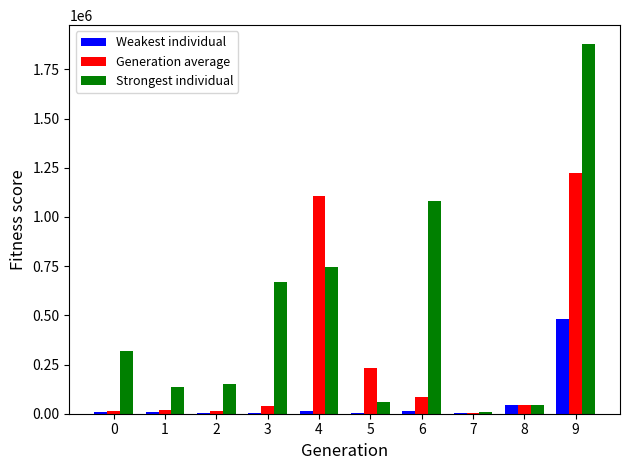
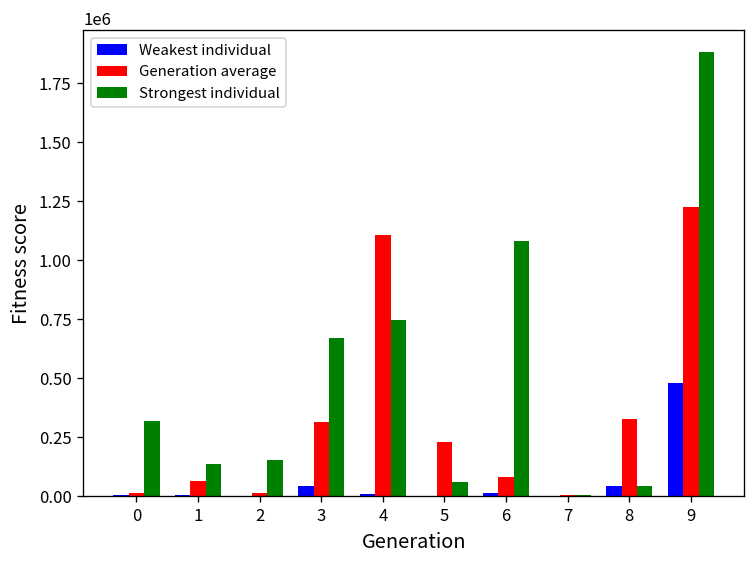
Generation average, 1: 20000 -> 70000
Weakest individual, 3: 0 -> 50000
Generation average, 3: 40000 -> 310000
Generation average, 8: 40000 -> 330000
